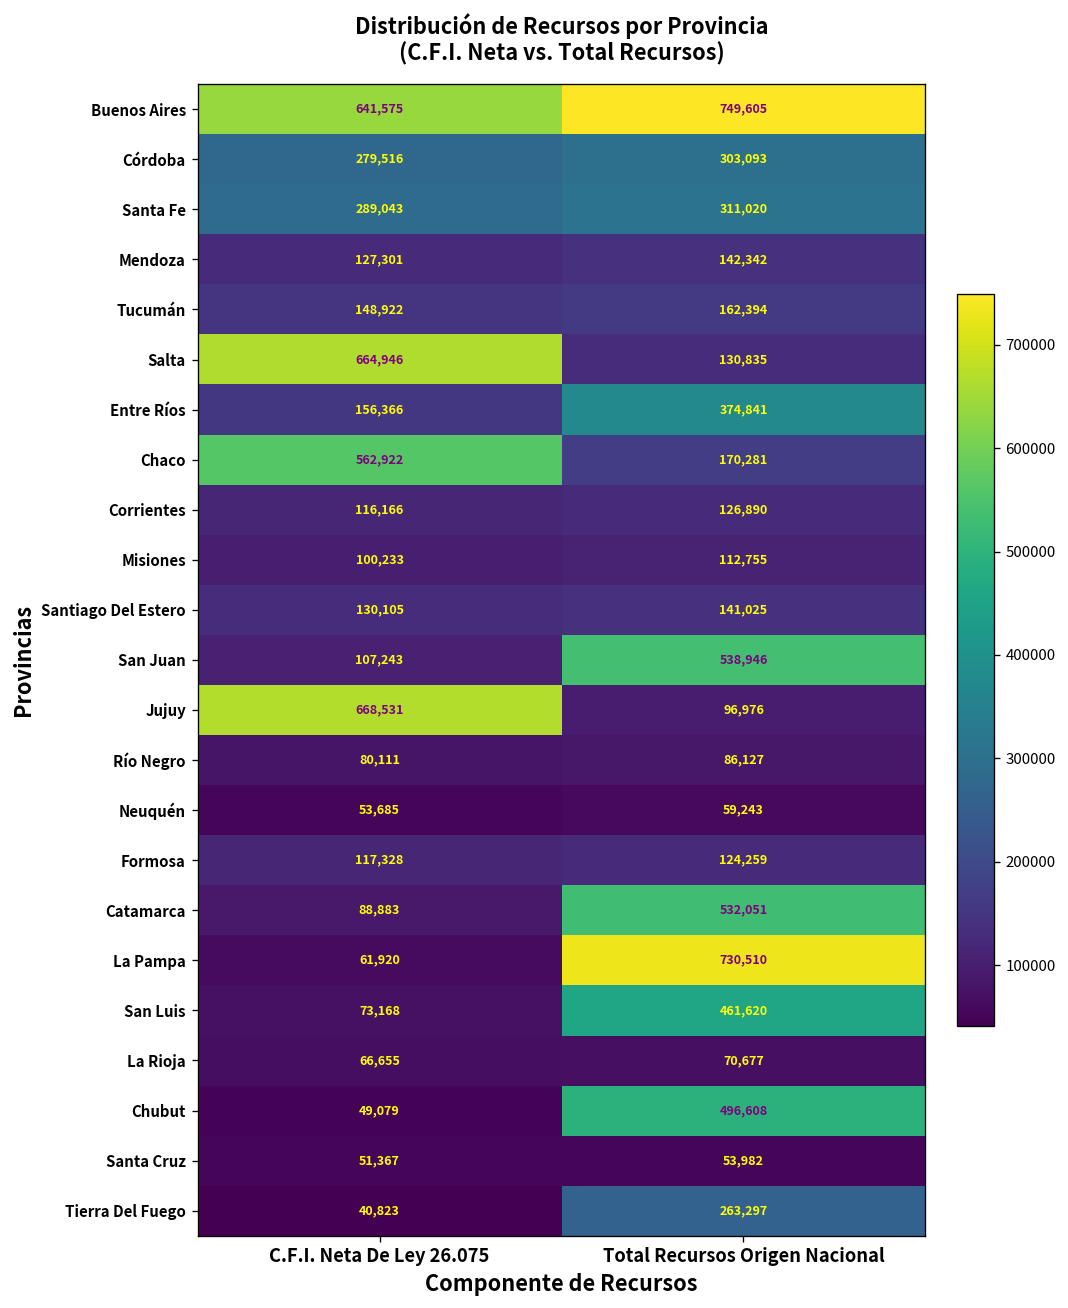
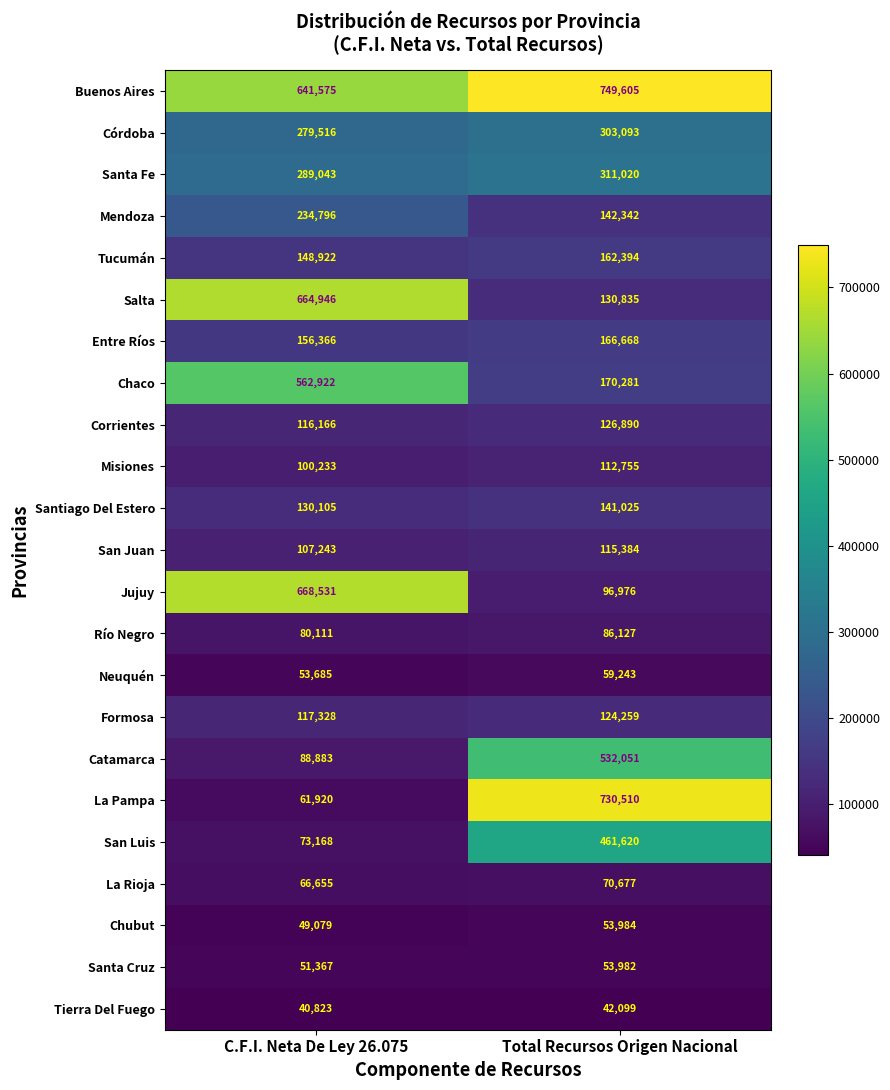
Mendoza, C.F.I. Neta De Ley 26.075: 127,301 -> 234,796
Entre Ríos, Total Recursos Origen Nacional: 374,841 -> 166,668
San Juan, Total Recursos Origen Nacional: 538,946 -> 115,384
Chubut, Total Recursos Origen Nacional: 496,608 -> 53,984
Tierra Del Fuego, Total Recursos Origen Nacional: 263,297 -> 42,099
